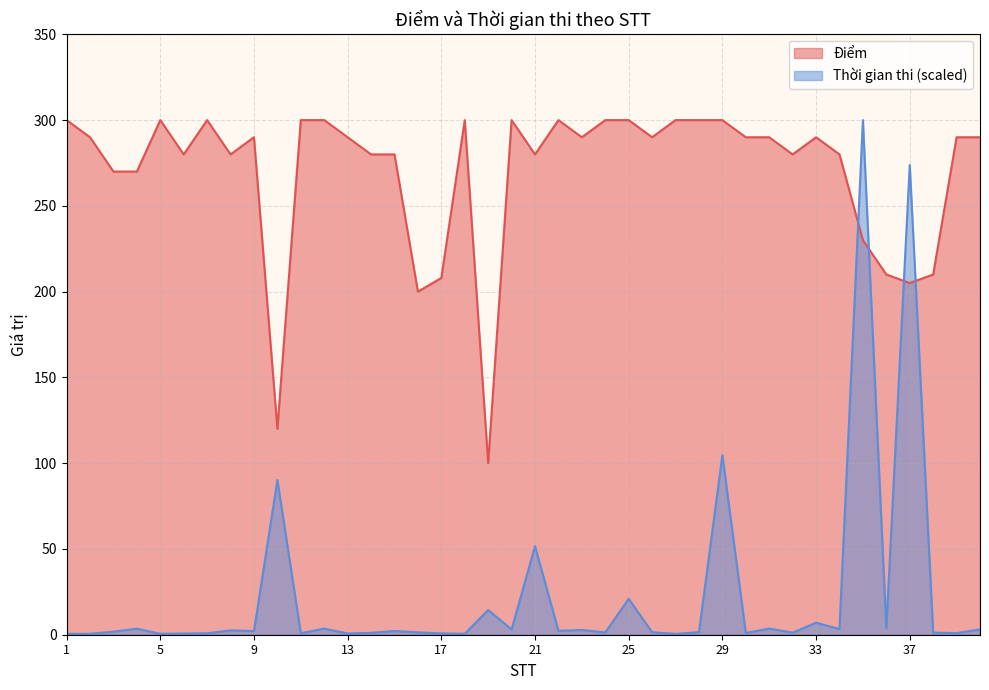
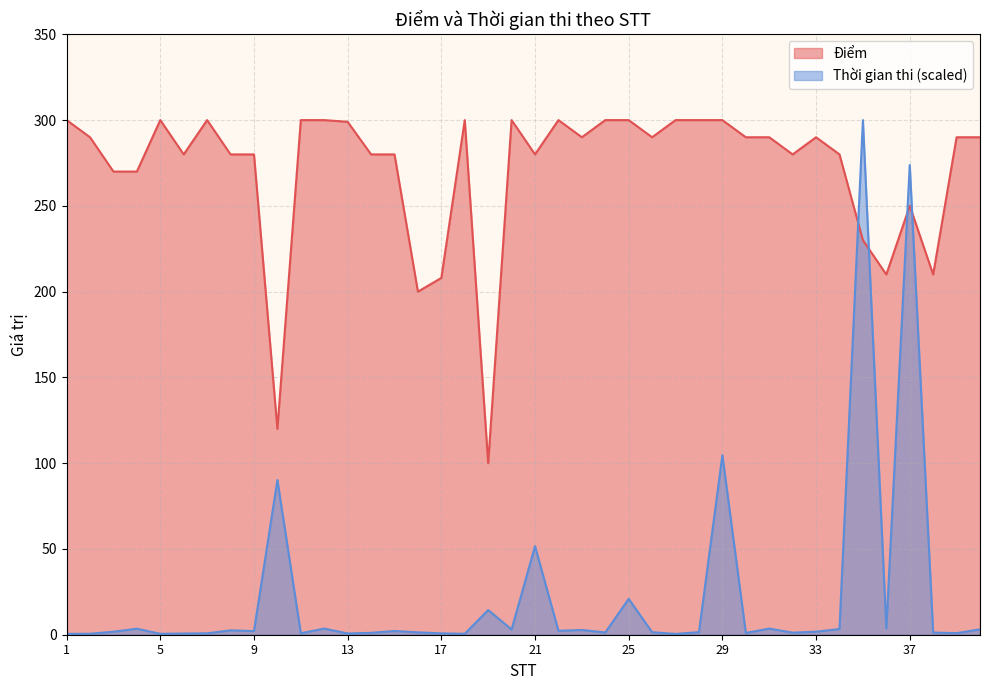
Điểm, 9: 290 -> 280
Điểm, 13: 290 -> 299
Thời gian thi (scaled), 33: 7 -> 2
Điểm, 37: 205 -> 250
